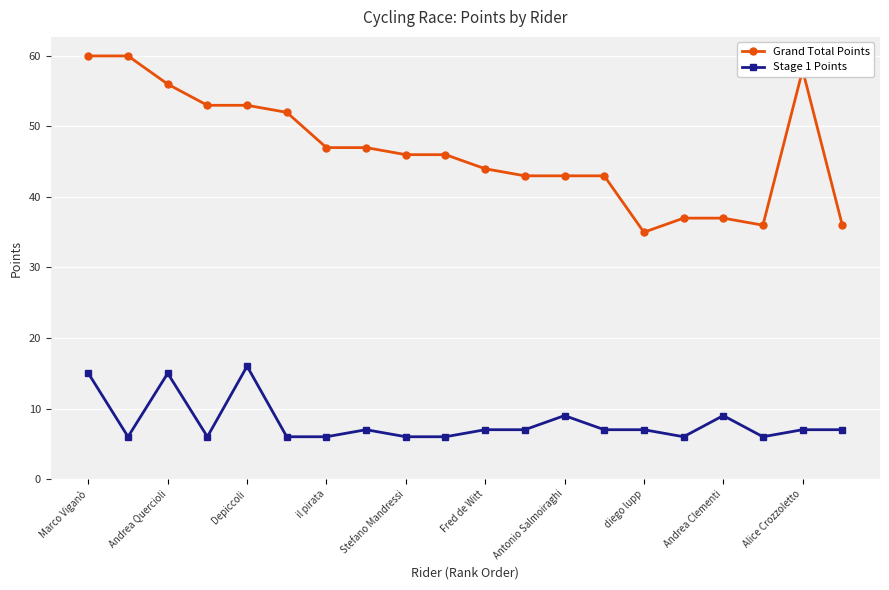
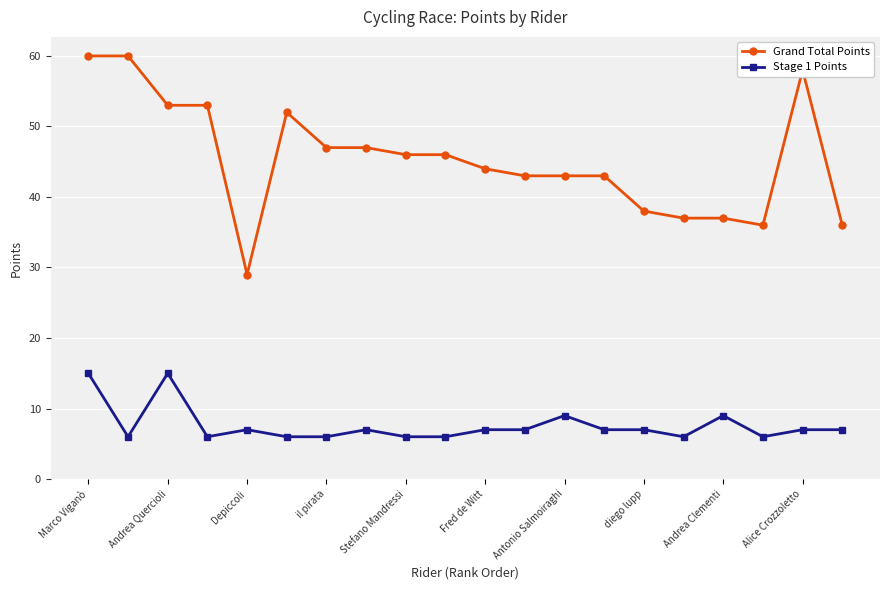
Grand Total Points, Andrea Quercioli: 56 -> 53
Grand Total Points, Depiccoli: 53 -> 29
Stage 1 Points, Depiccoli: 16 -> 7
Grand Total Points, diego lupp: 35 -> 38
